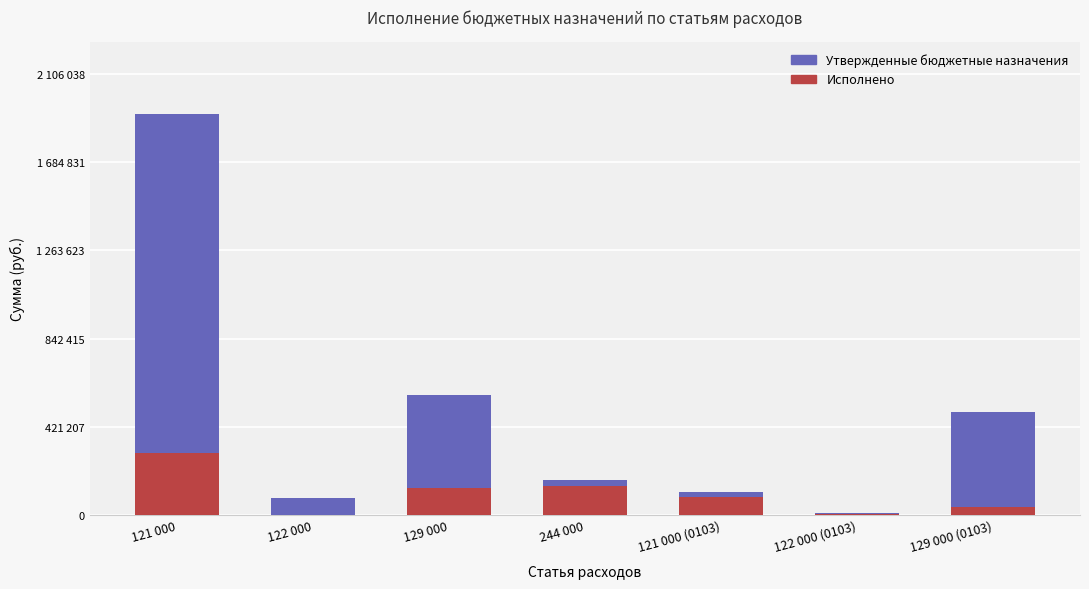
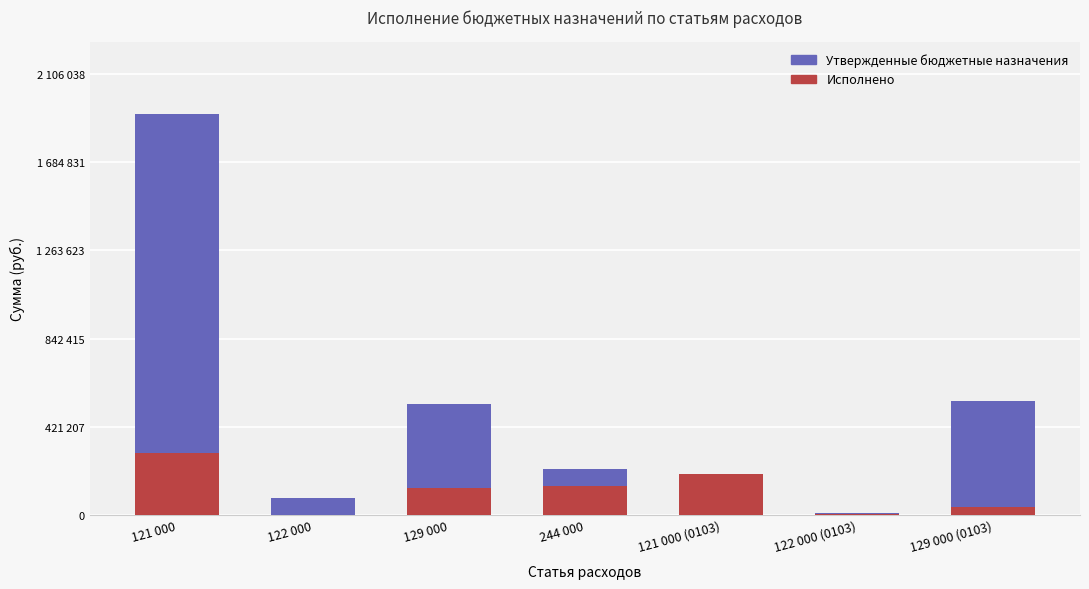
Утвержденные бюджетные назначения, 129 000: 570000 -> 530000
Утвержденные бюджетные назначения, 244 000: 170000 -> 220000
Исполнено, 121 000 (0103): 90000 -> 190000
Утвержденные бюджетные назначения, 129 000 (0103): 490000 -> 540000
